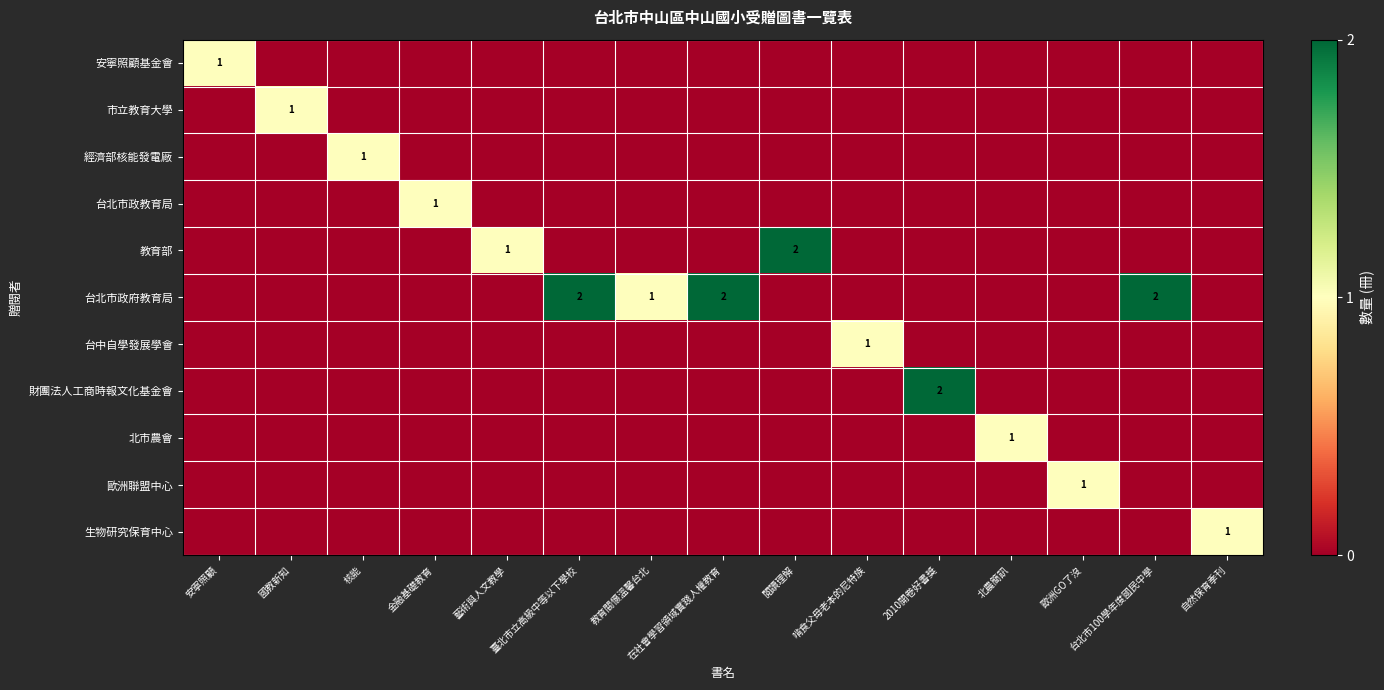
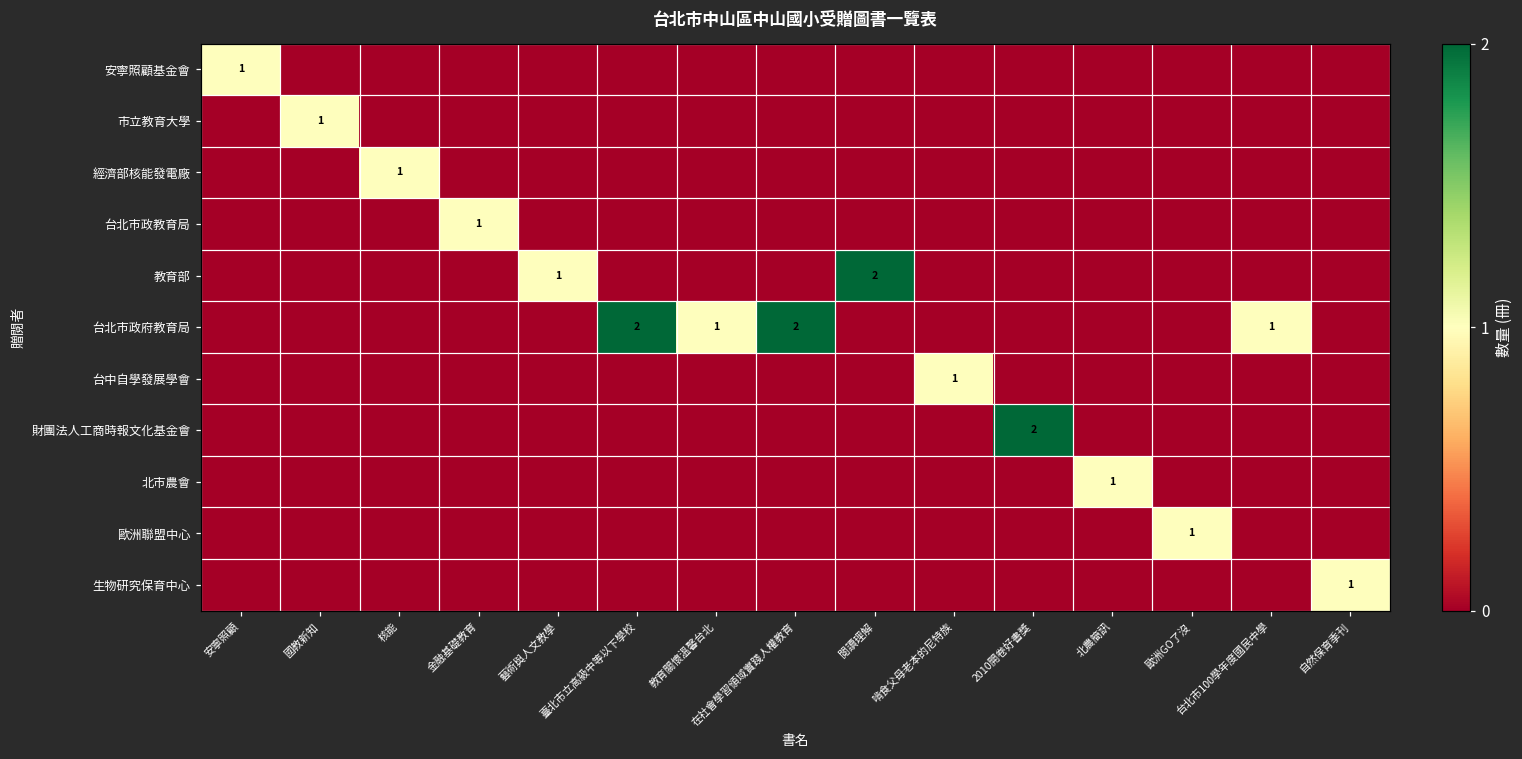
台北市政府教育局, 台北市100學年度國民中學: 2 -> 1
